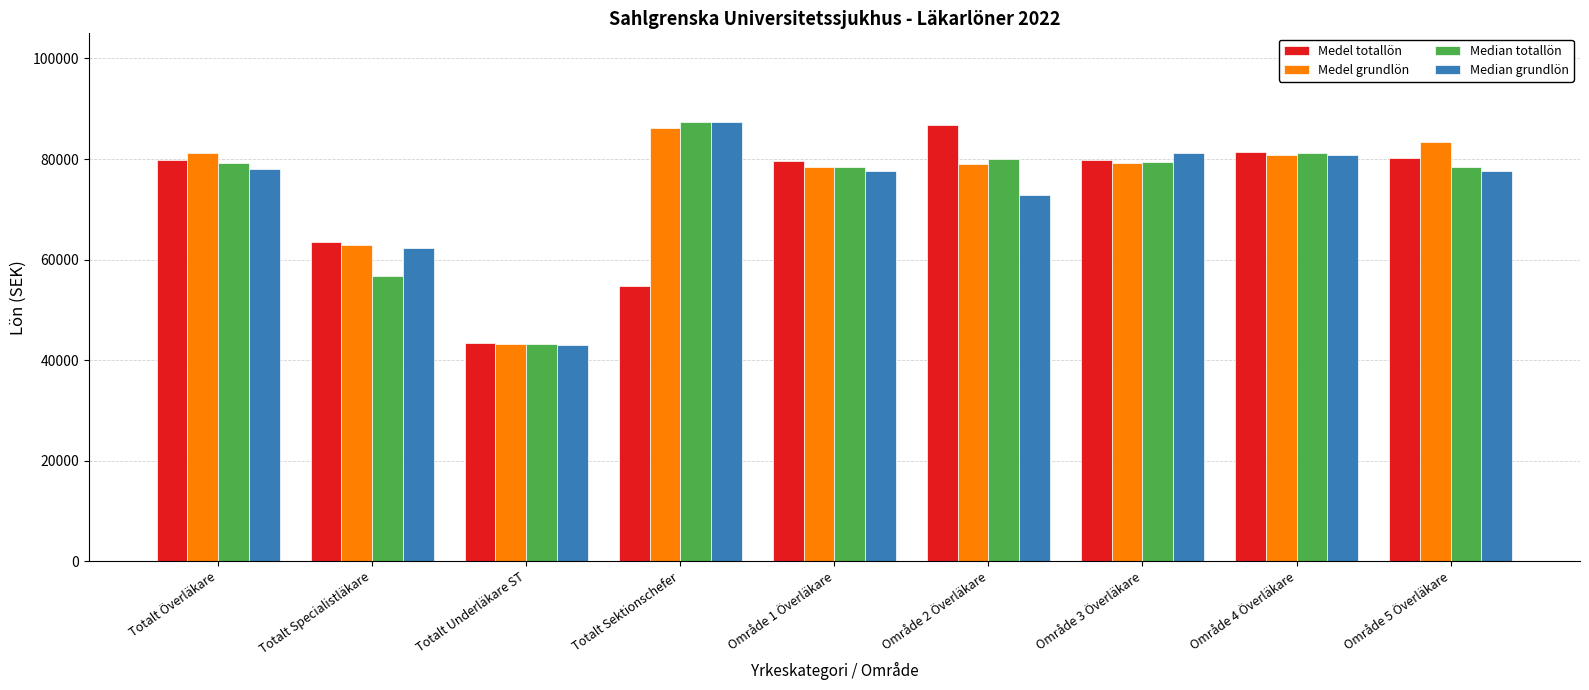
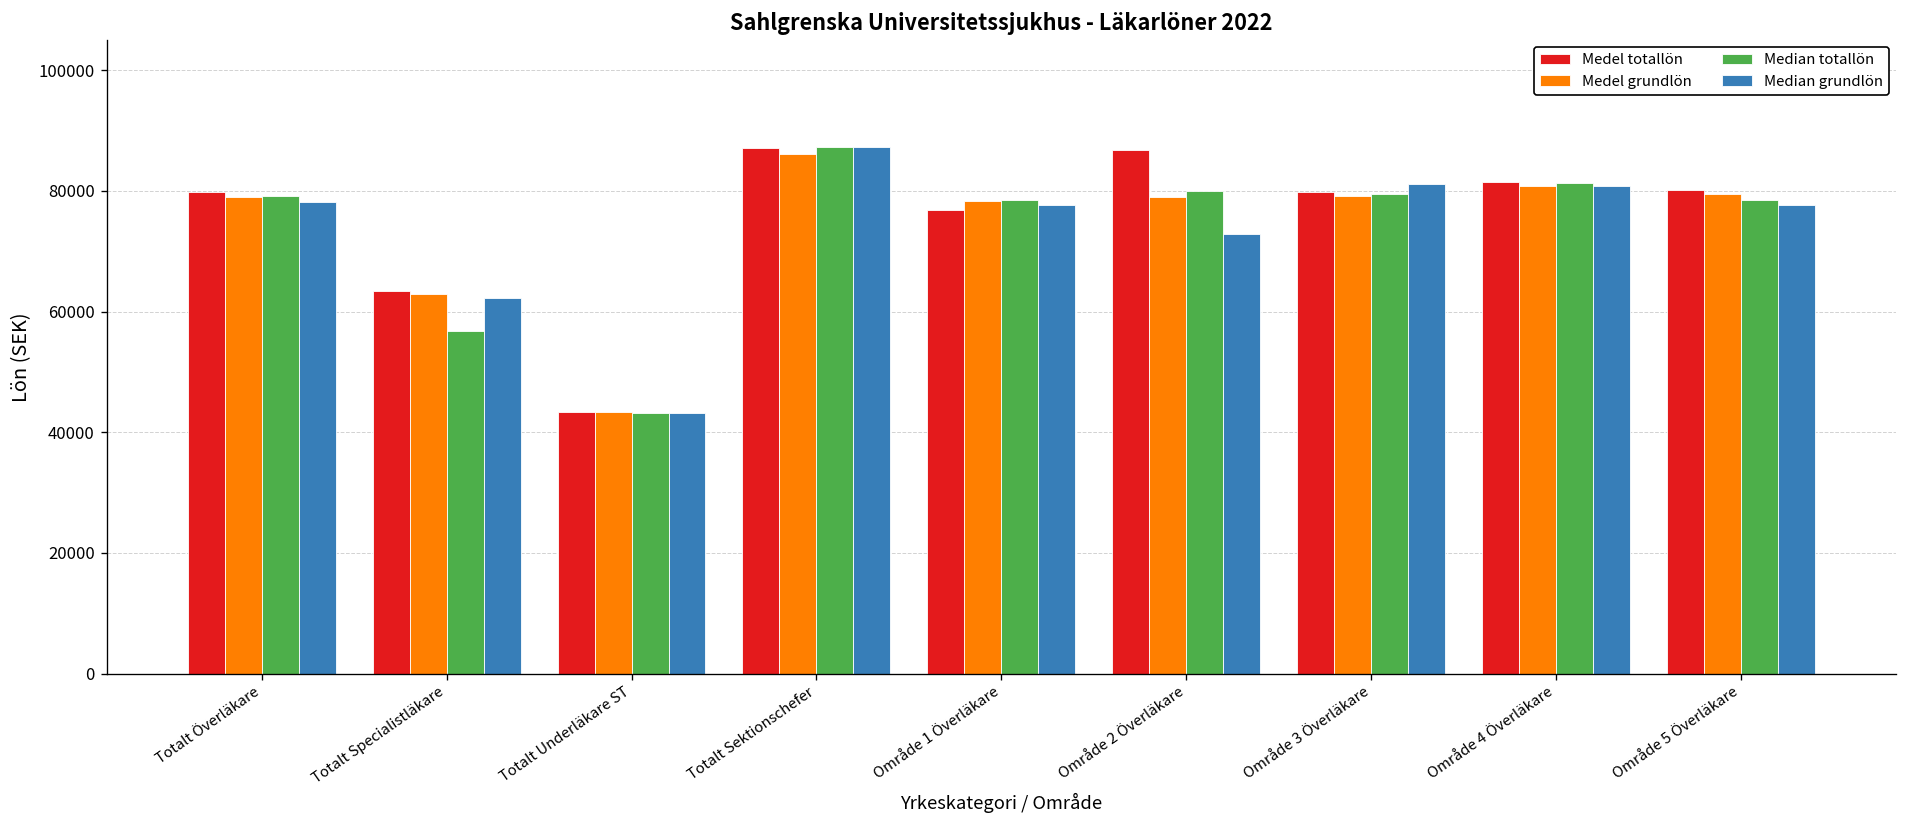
Medel grundlön, Totalt Överläkare: 81000 -> 79000
Medel totallön, Totalt Sektionschefer: 55000 -> 87000
Medel totallön, Område 1 Överläkare: 80000 -> 77000
Medel grundlön, Område 5 Överläkare: 83000 -> 79000
